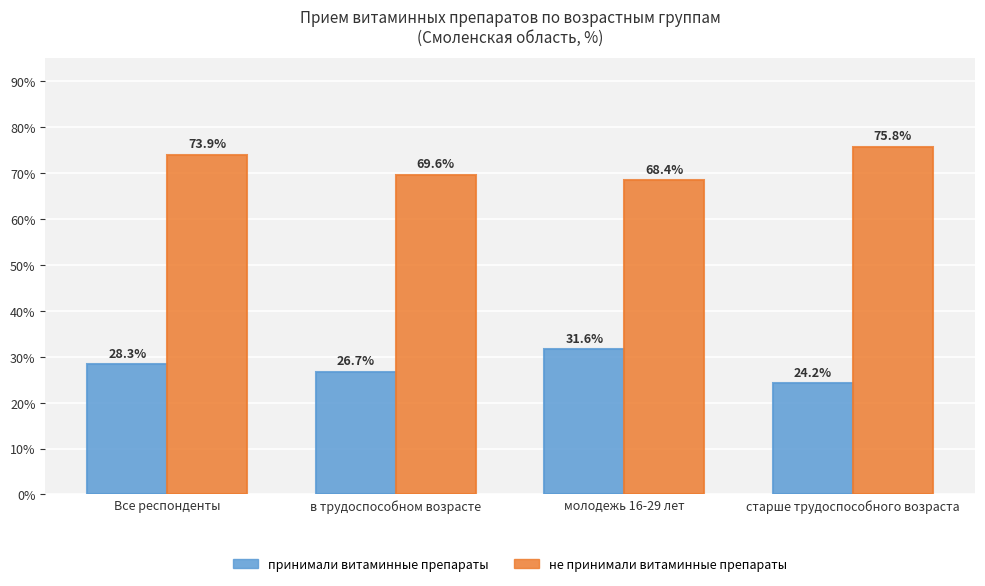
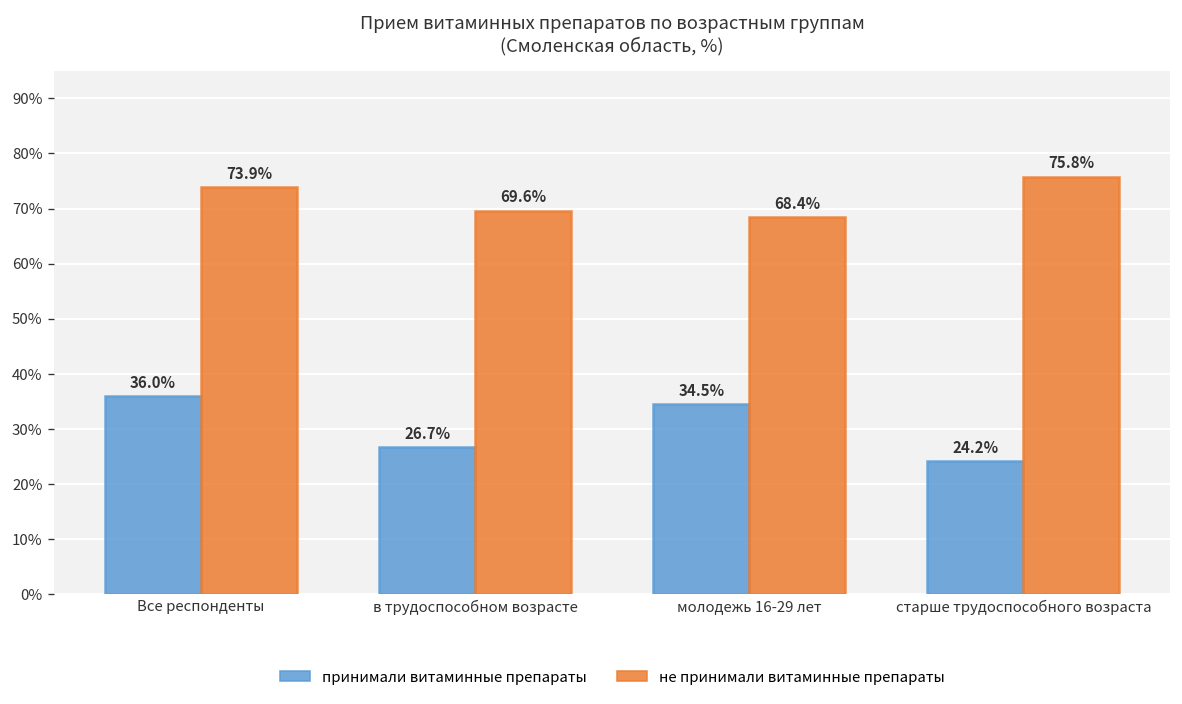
принимали витаминные препараты, Все респонденты: 28.3% -> 36.0%
принимали витаминные препараты, молодежь 16-29 лет: 31.6% -> 34.5%
